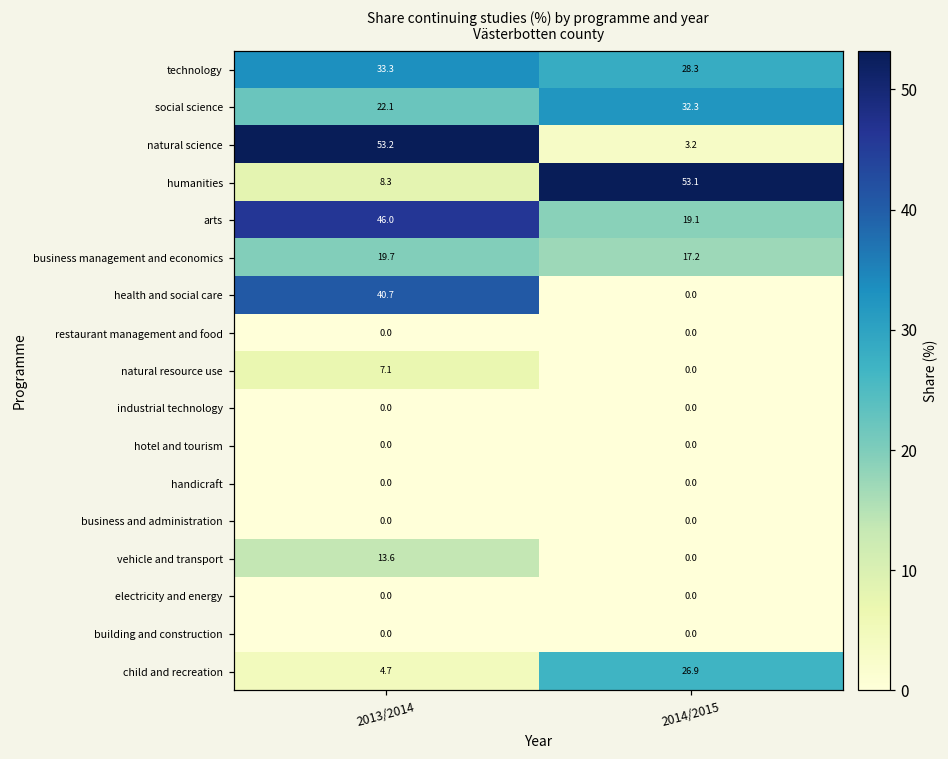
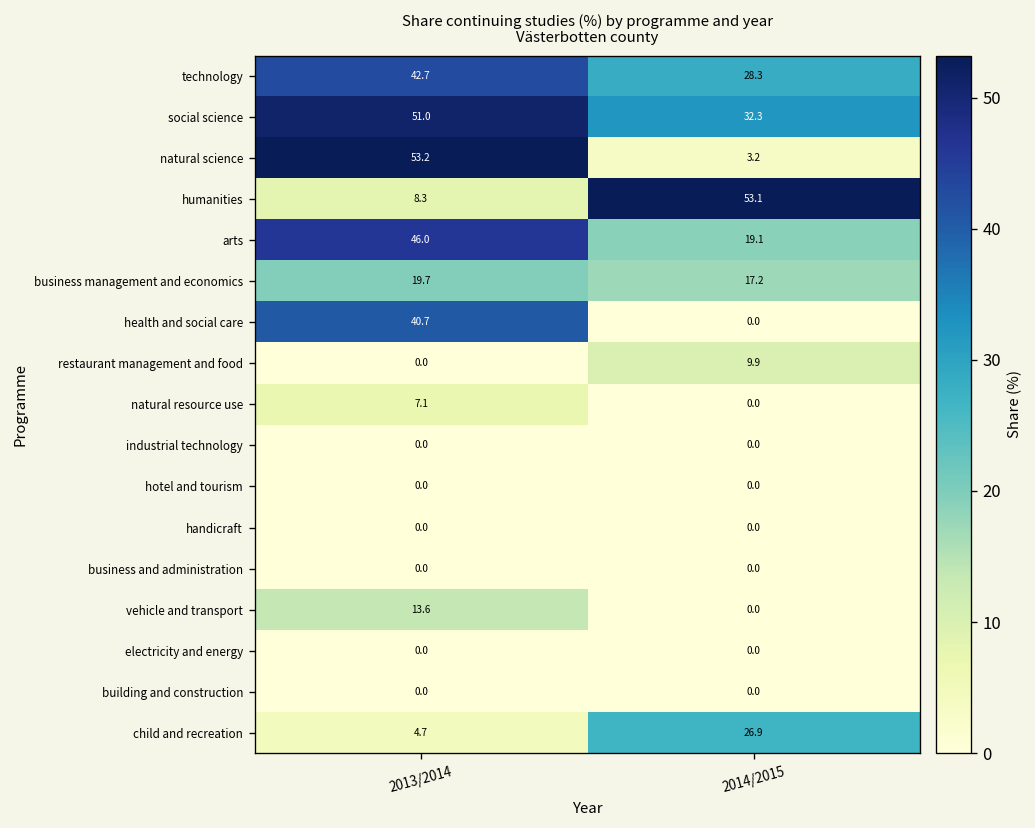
technology, 2013/2014: 33.3 -> 42.7
social science, 2013/2014: 22.1 -> 51.0
restaurant management and food, 2014/2015: 0.0 -> 9.9
